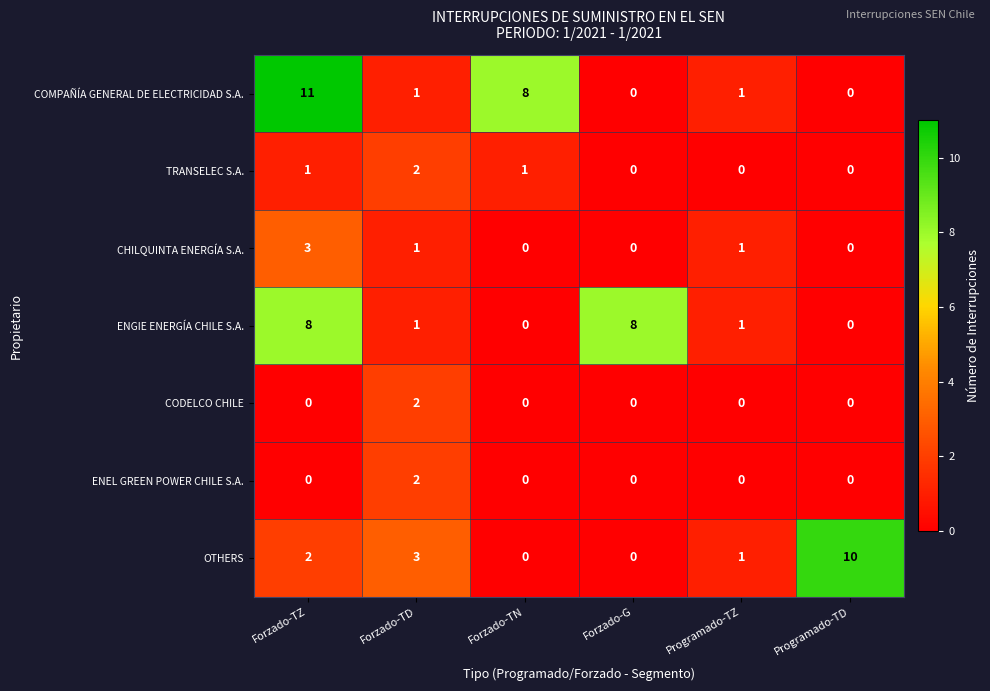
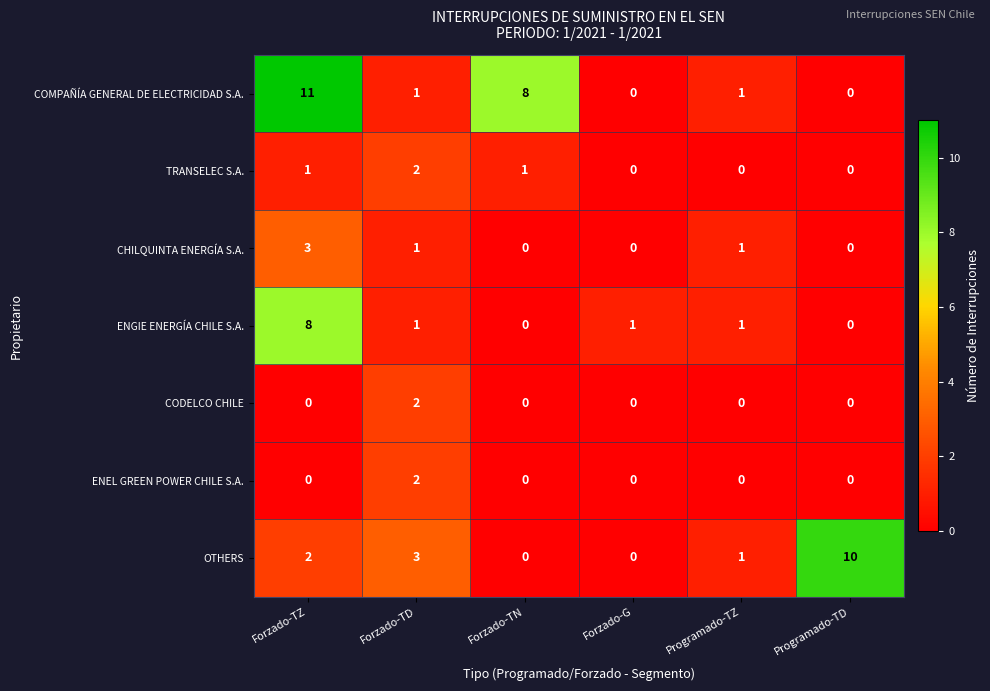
ENGIE ENERGÍA CHILE S.A., Forzado-G: 8 -> 1
